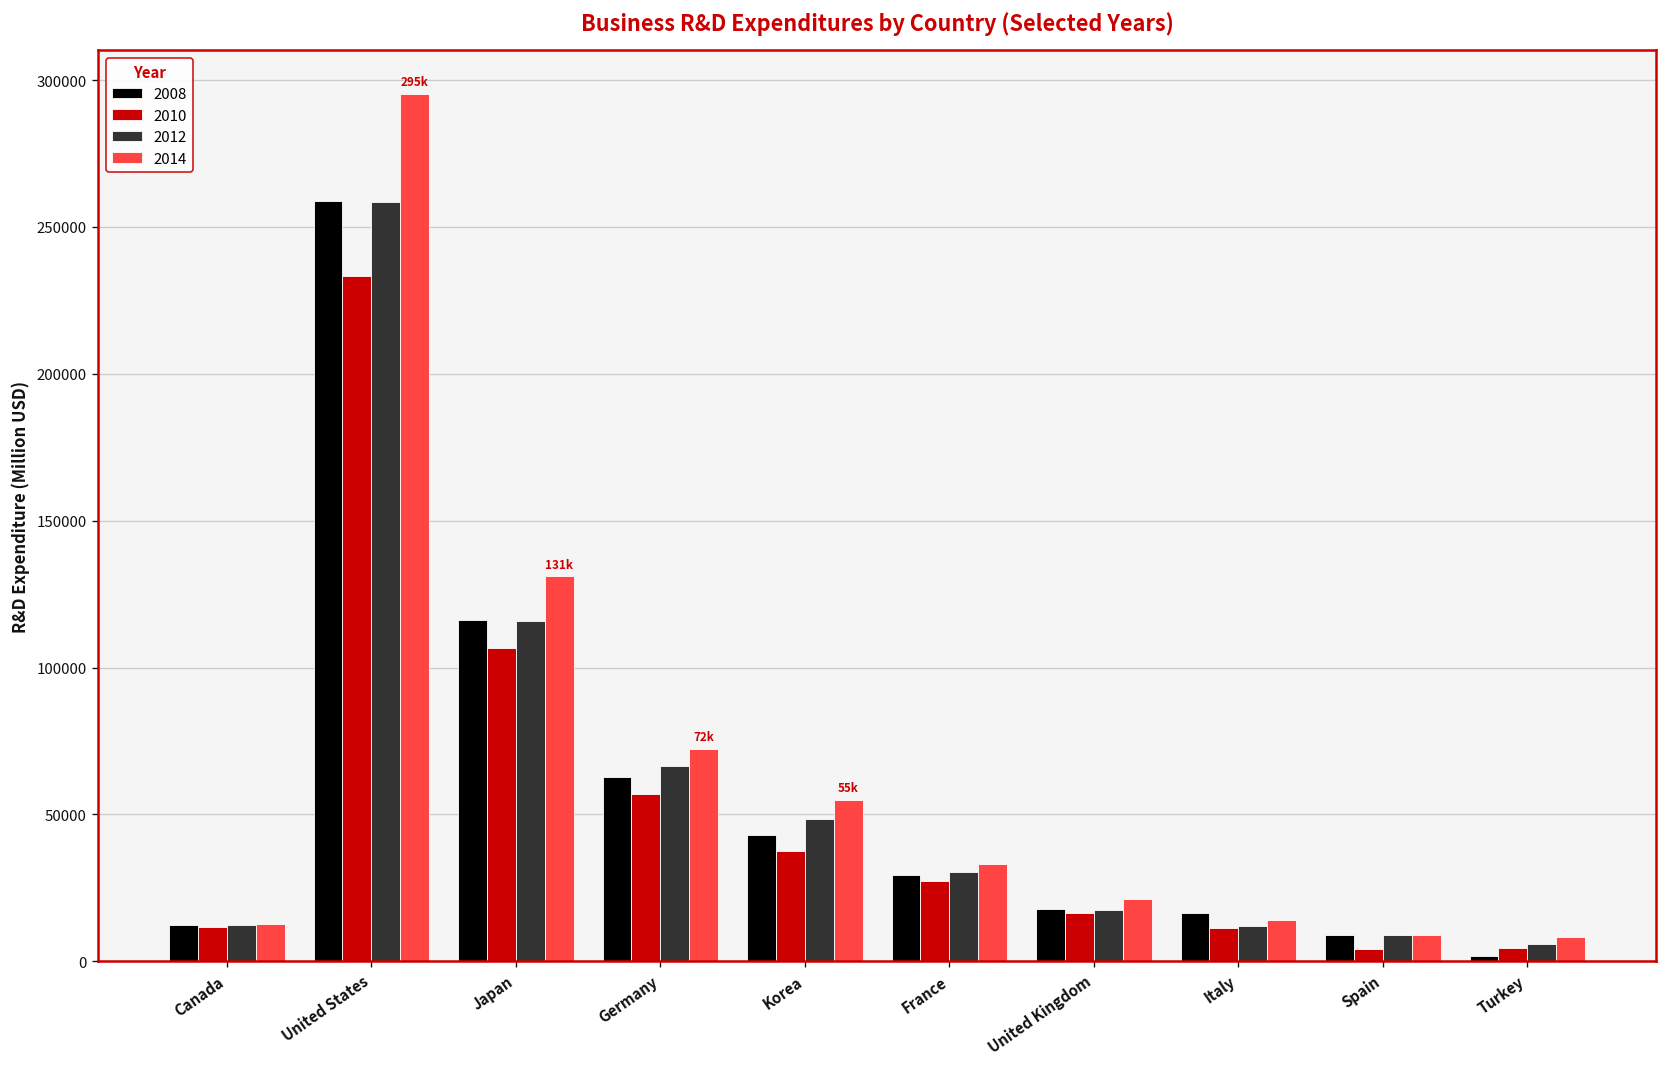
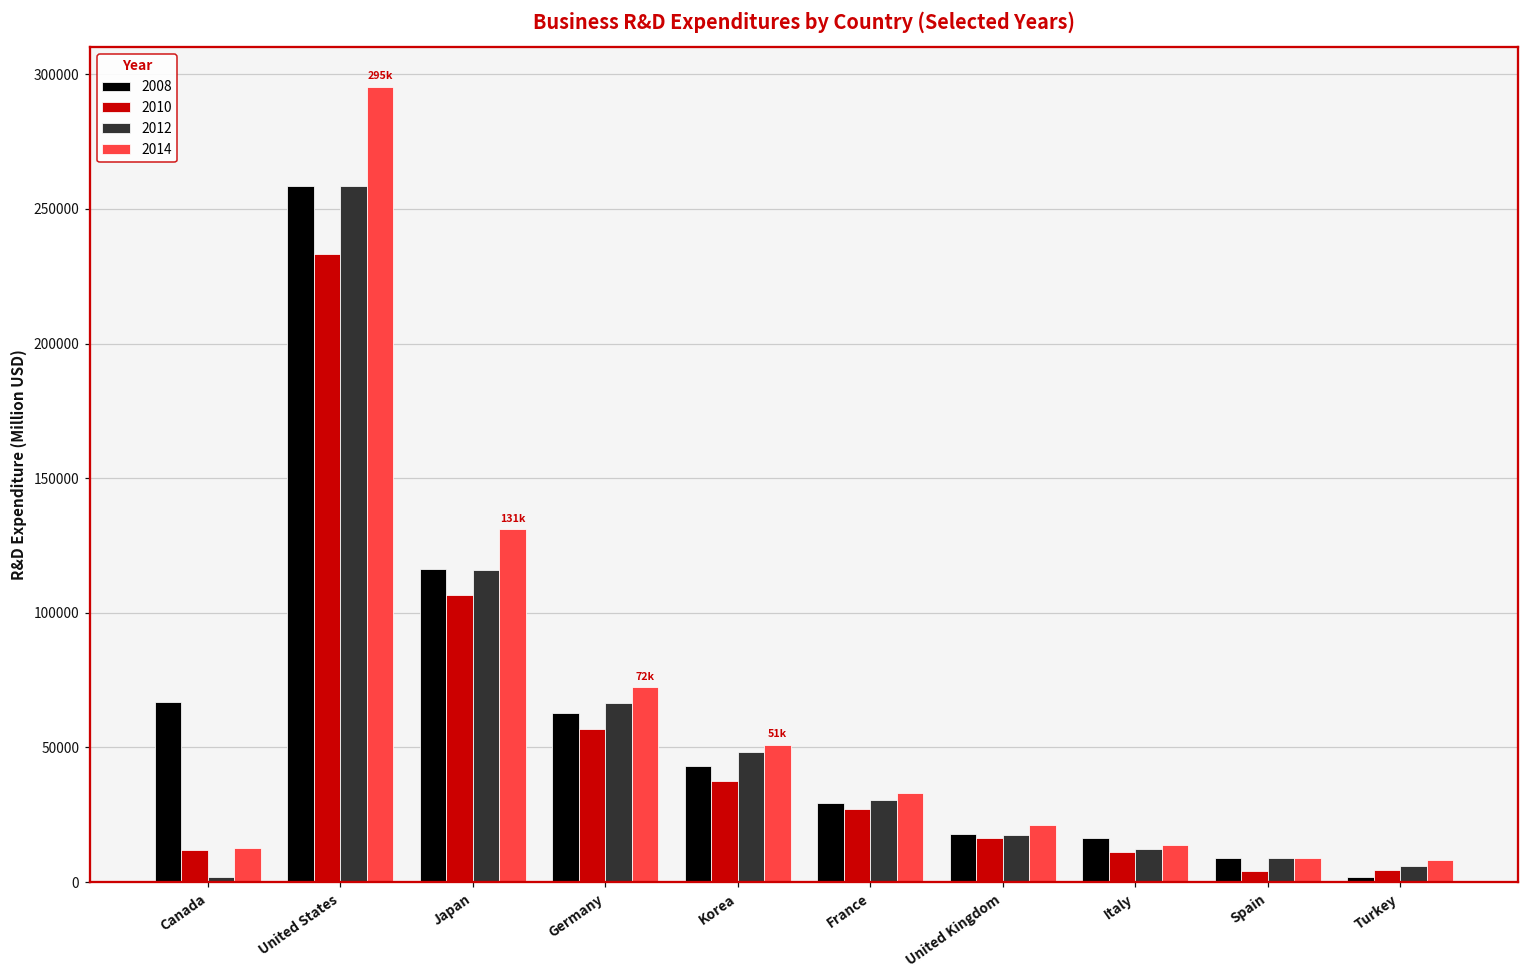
2008, Canada: 12000 -> 67000
2012, Canada: 12000 -> 2000
2014, Korea: 55k -> 51k
